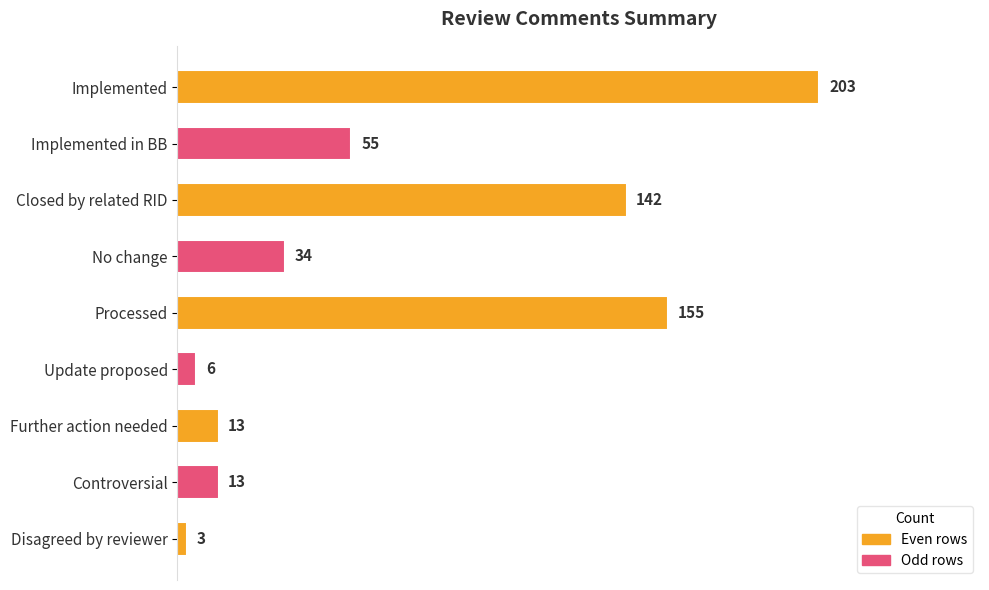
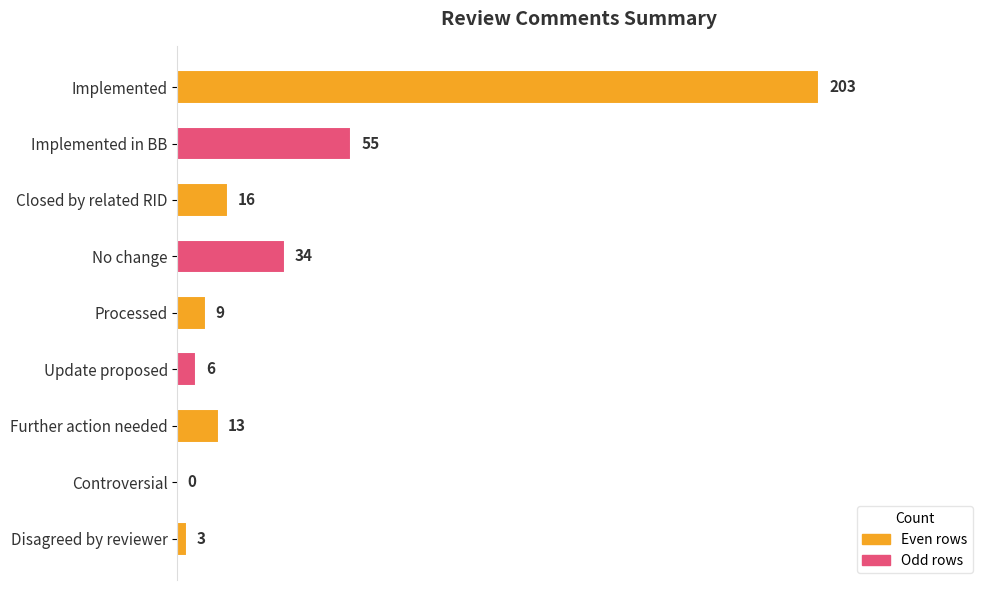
Closed by related RID: 142 -> 16
Processed: 155 -> 9
Controversial: 13 -> 0
